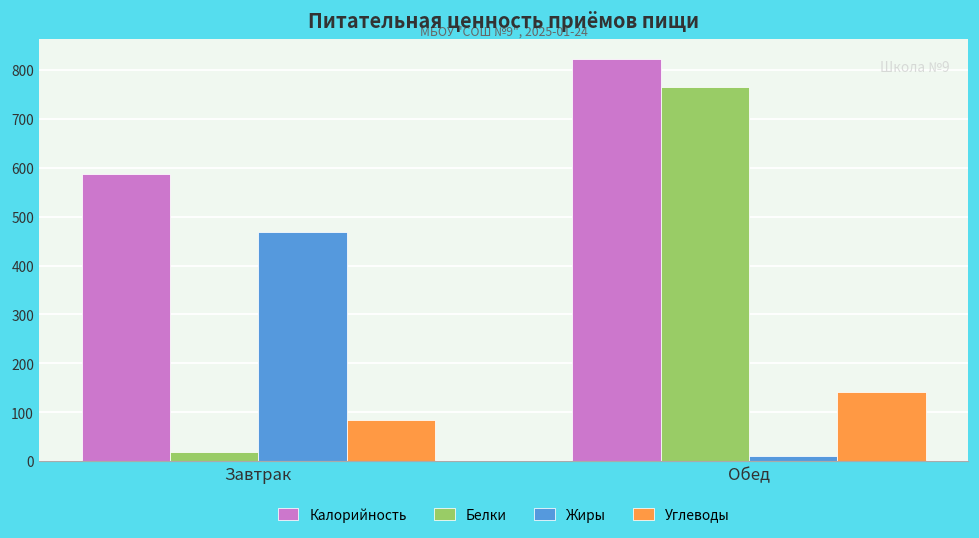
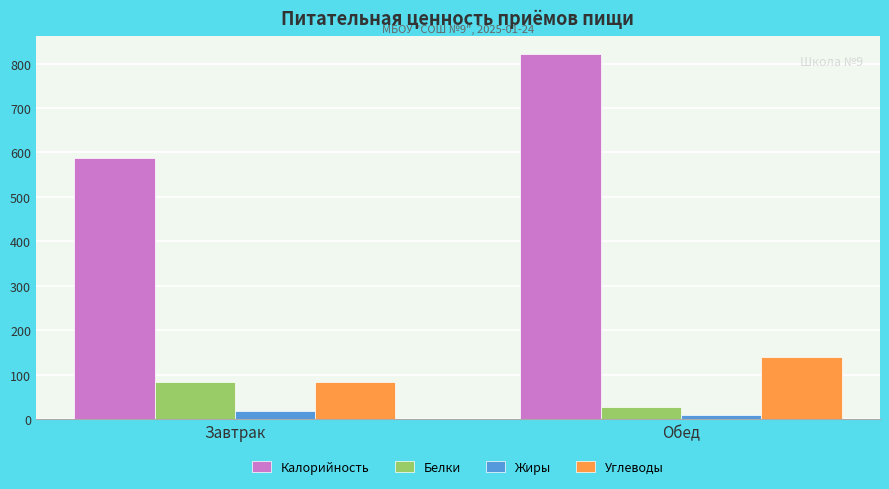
Белки, Завтрак: 20 -> 80
Жиры, Завтрак: 470 -> 20
Белки, Обед: 770 -> 30
